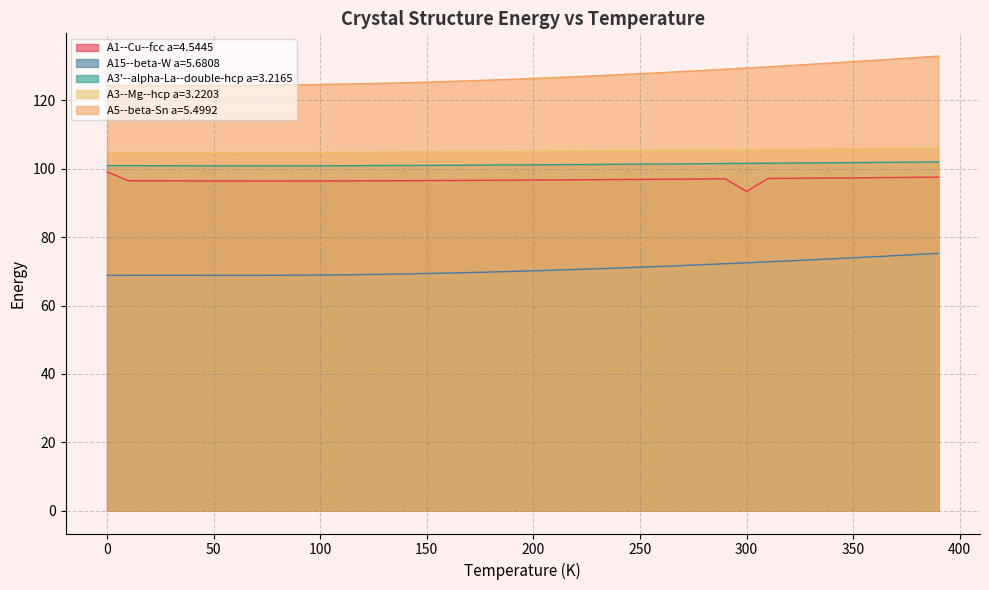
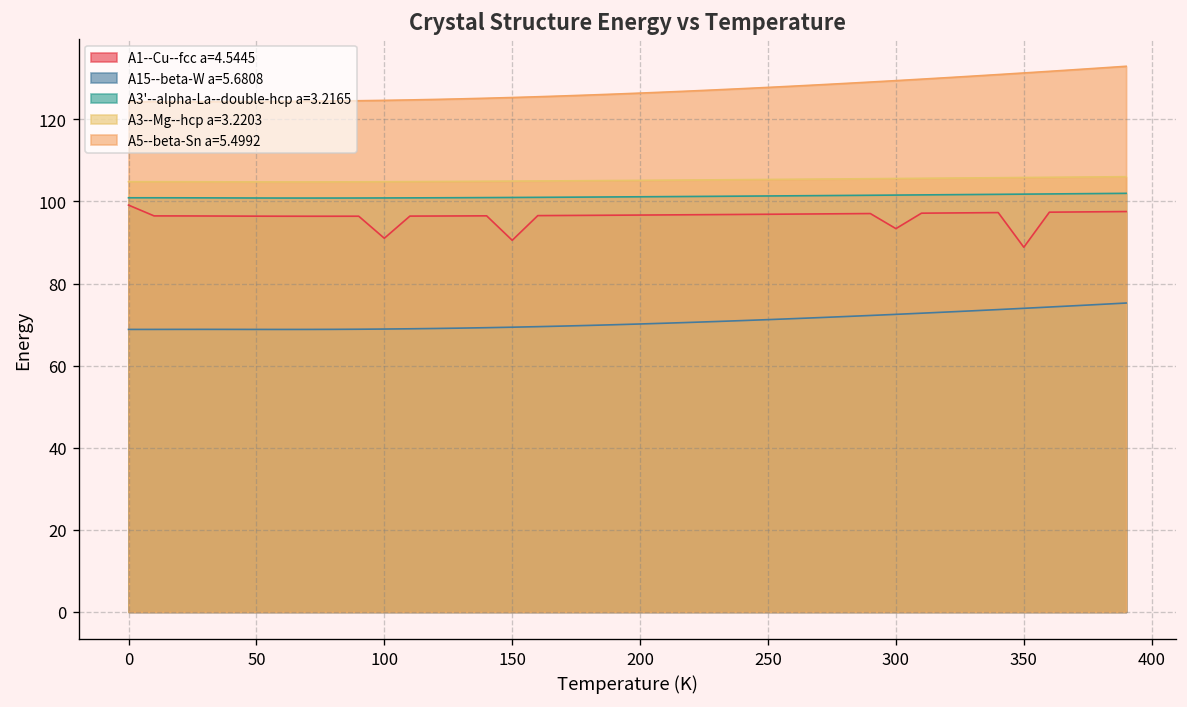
A1--Cu--fcc a=4.5445, 100: 96 -> 91
A1--Cu--fcc a=4.5445, 150: 97 -> 91
A1--Cu--fcc a=4.5445, 350: 97 -> 89
